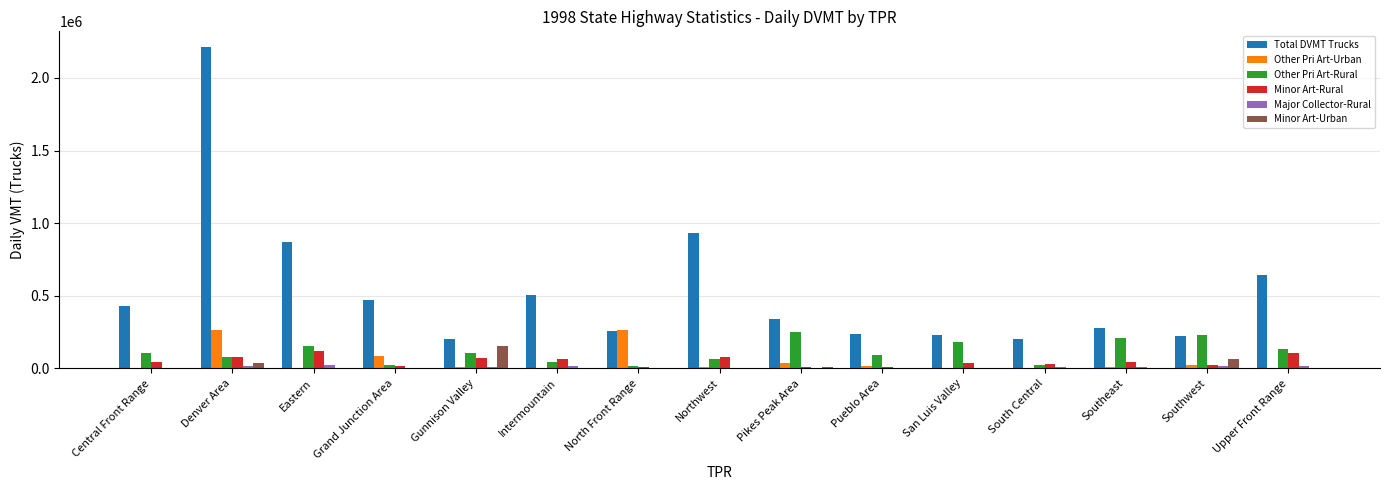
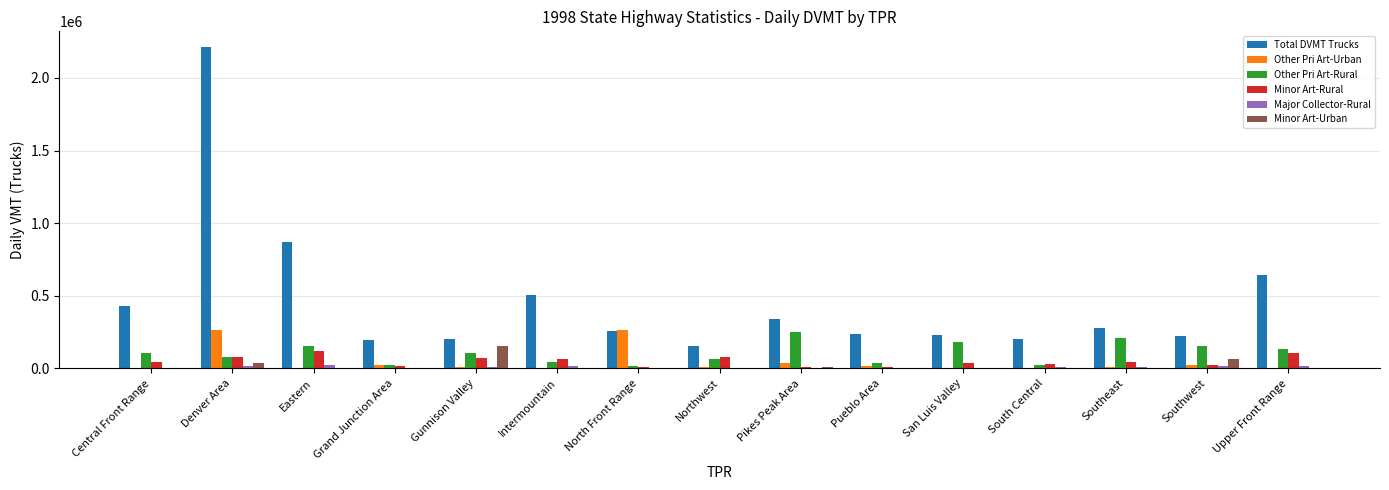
Total DVMT Trucks, Grand Junction Area: 470000 -> 190000
Other Pri Art-Urban, Grand Junction Area: 80000 -> 30000
Total DVMT Trucks, Northwest: 940000 -> 160000
Other Pri Art-Rural, Pueblo Area: 90000 -> 30000
Other Pri Art-Rural, Southwest: 230000 -> 150000
